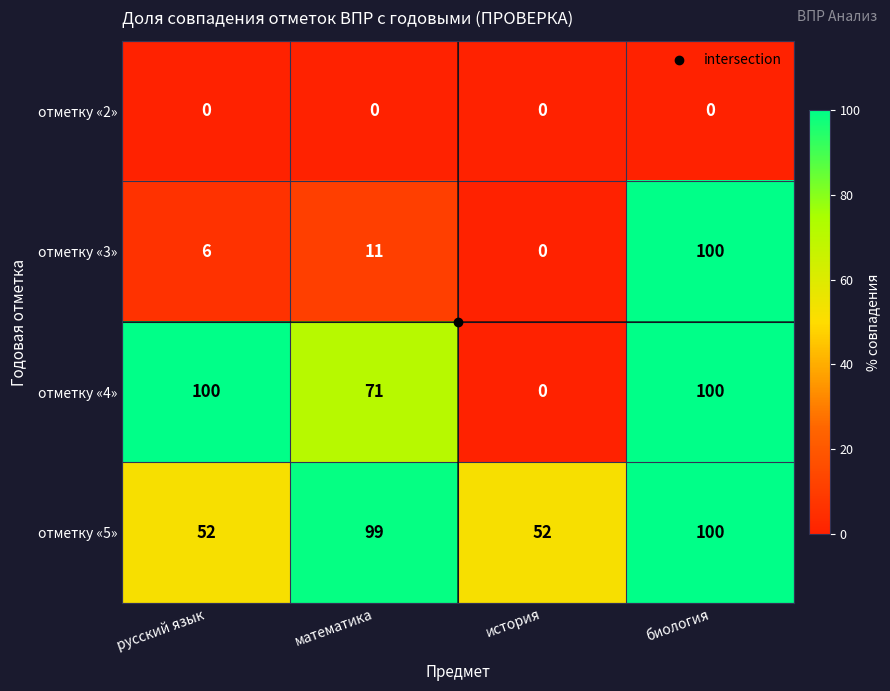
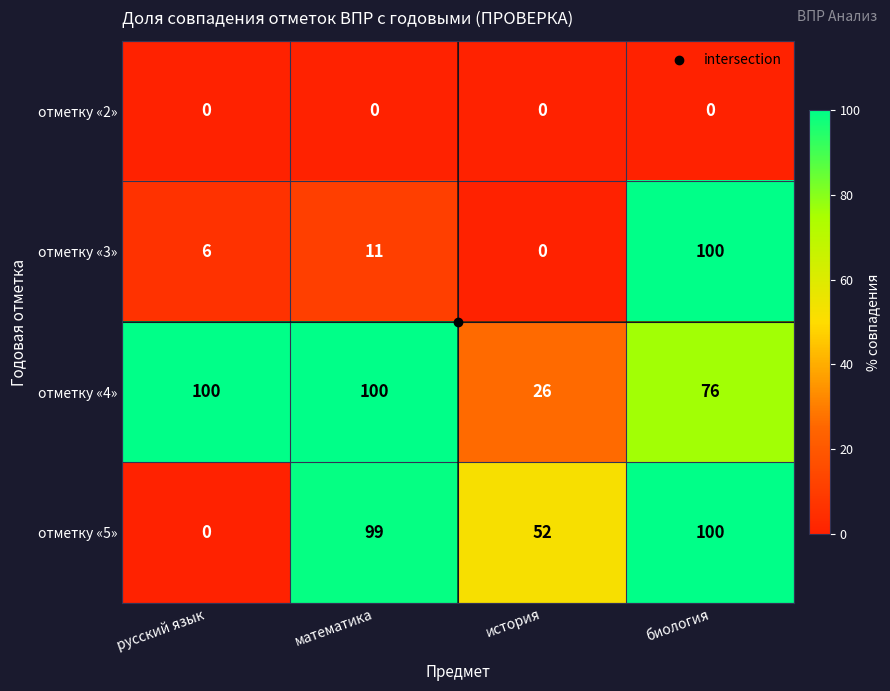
отметку «4», математика: 71 -> 100
отметку «4», история: 0 -> 26
отметку «4», биология: 100 -> 76
отметку «5», русский язык: 52 -> 0
